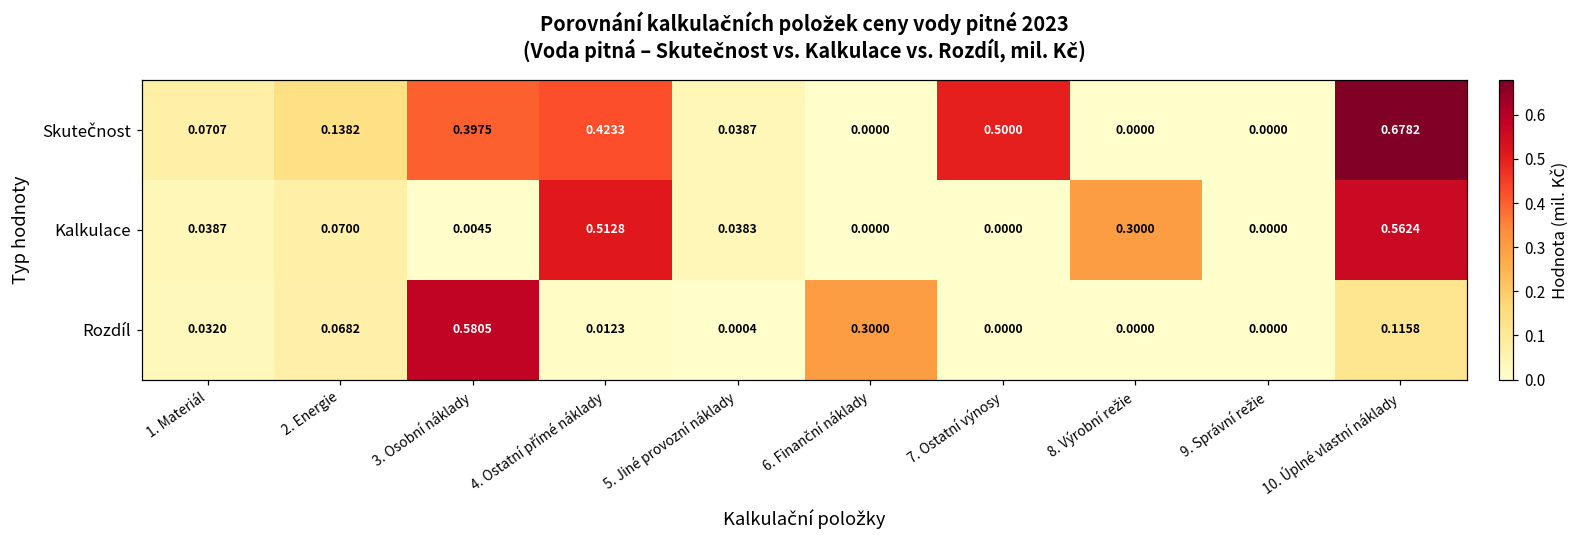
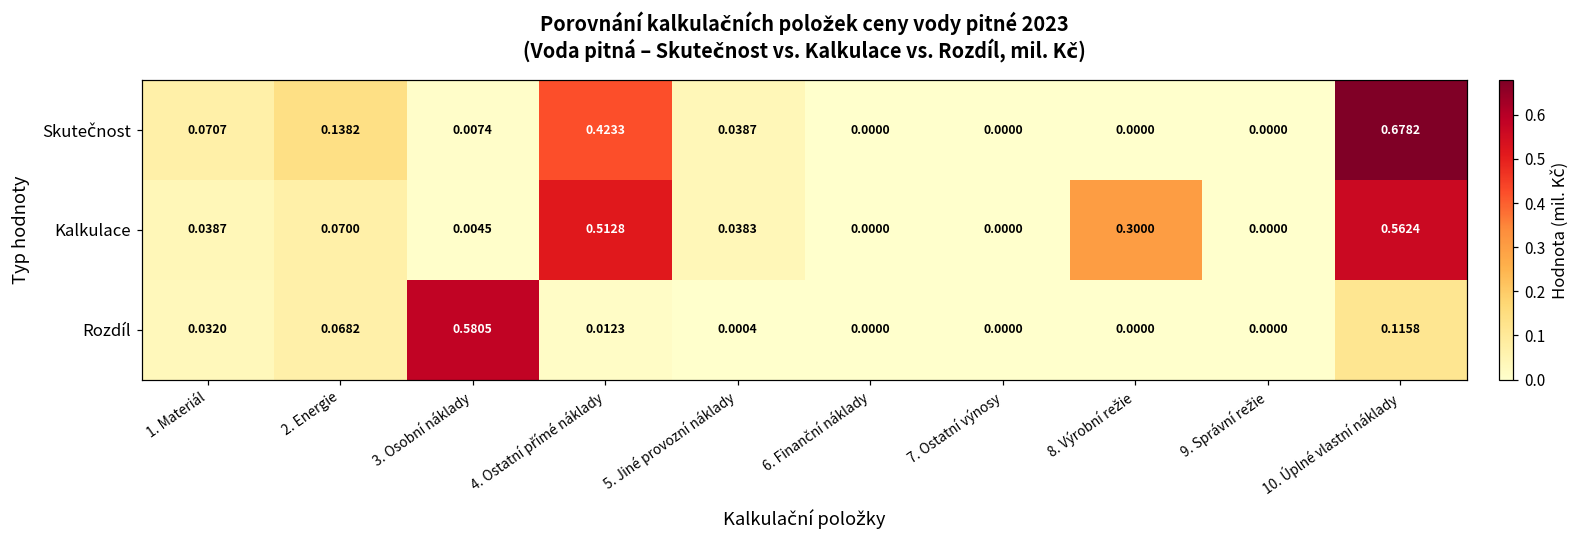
Skutečnost, 3. Osobní náklady: 0.3975 -> 0.0074
Skutečnost, 7. Ostatní výnosy: 0.5000 -> 0.0000
Rozdíl, 6. Finanční náklady: 0.3000 -> 0.0000
